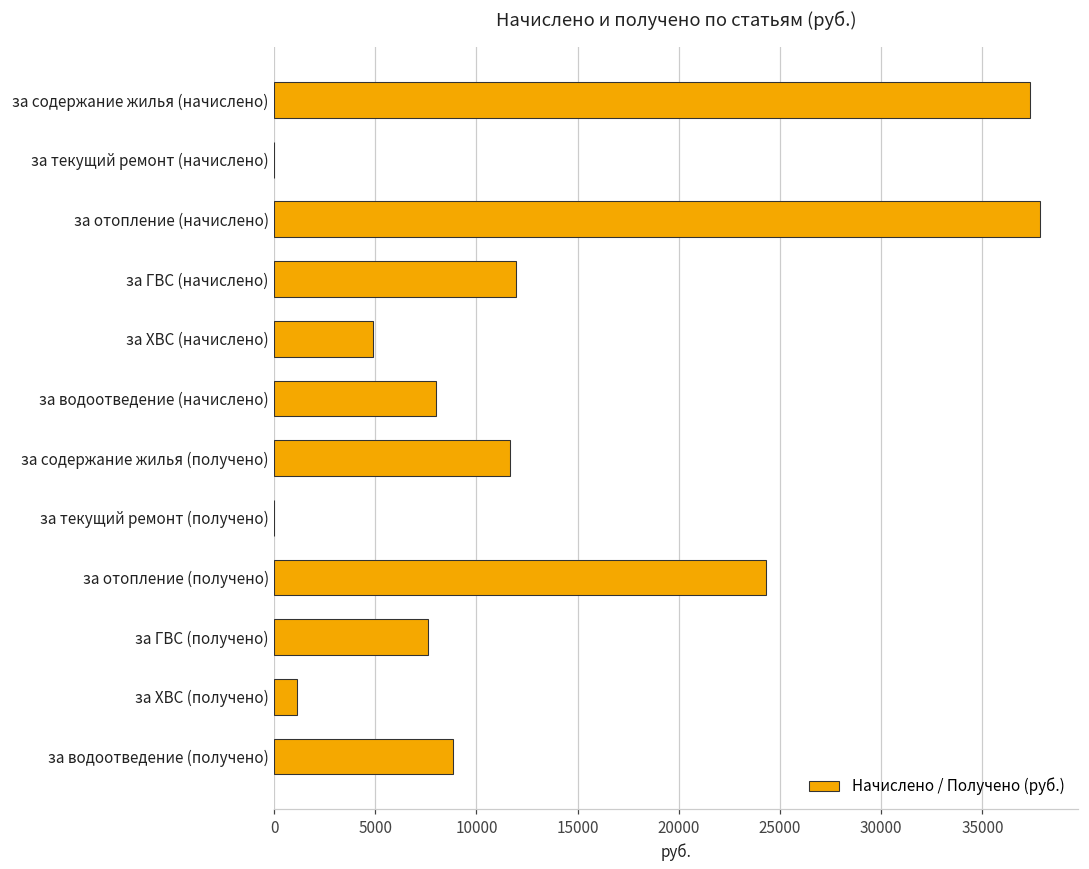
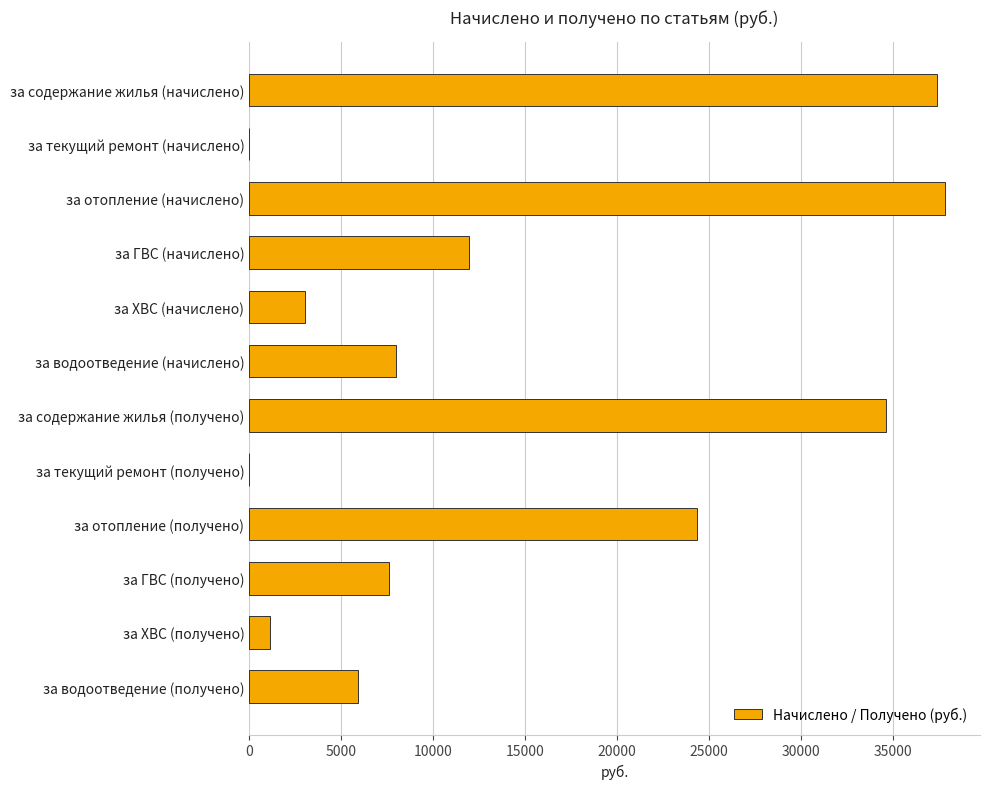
за ХВС (начислено): 4900 -> 3000
за содержание жилья (получено): 11600 -> 34600
за водоотведение (получено): 8800 -> 5900
